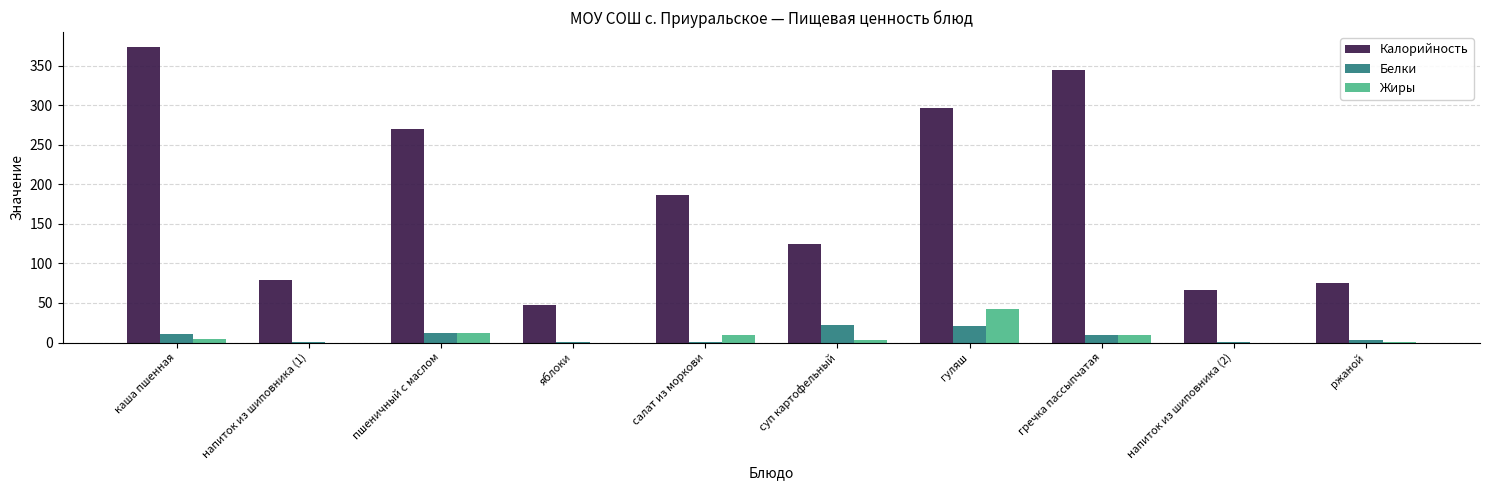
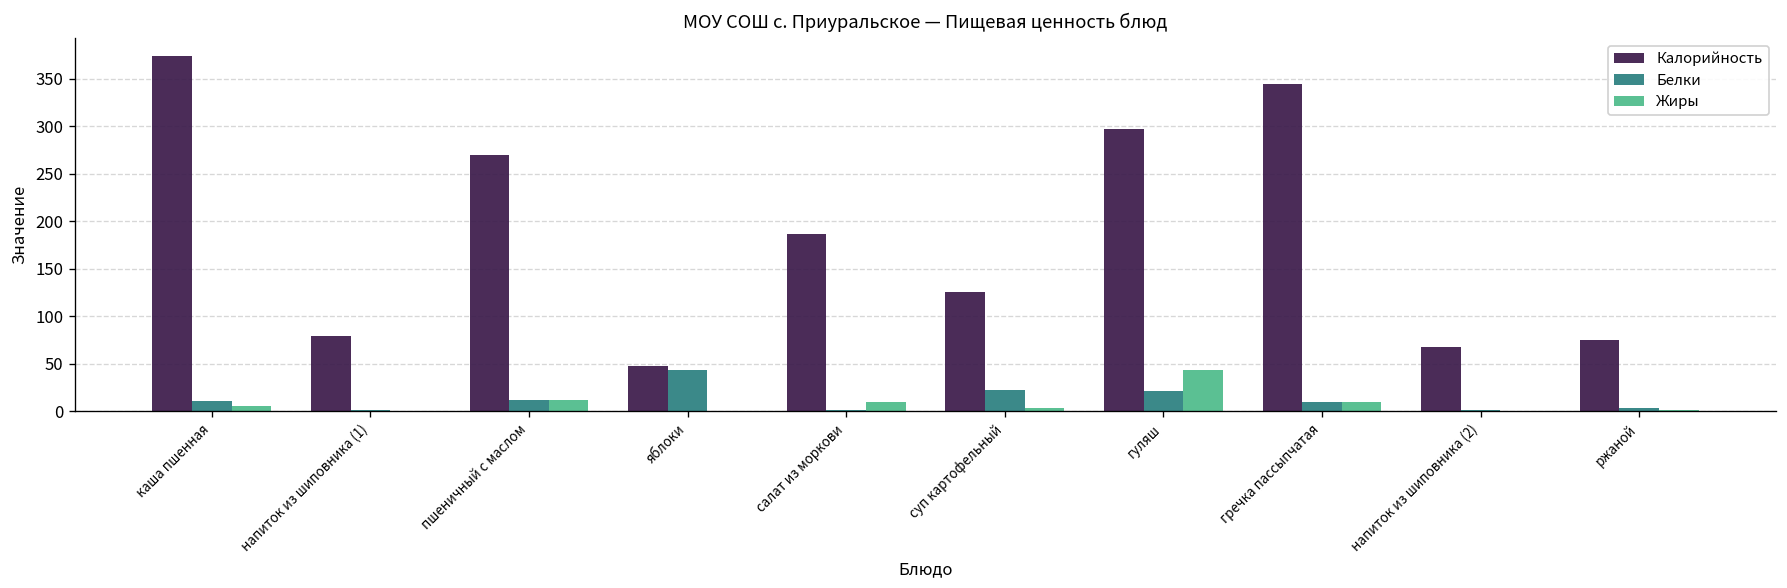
Белки, яблоки: 0 -> 40
